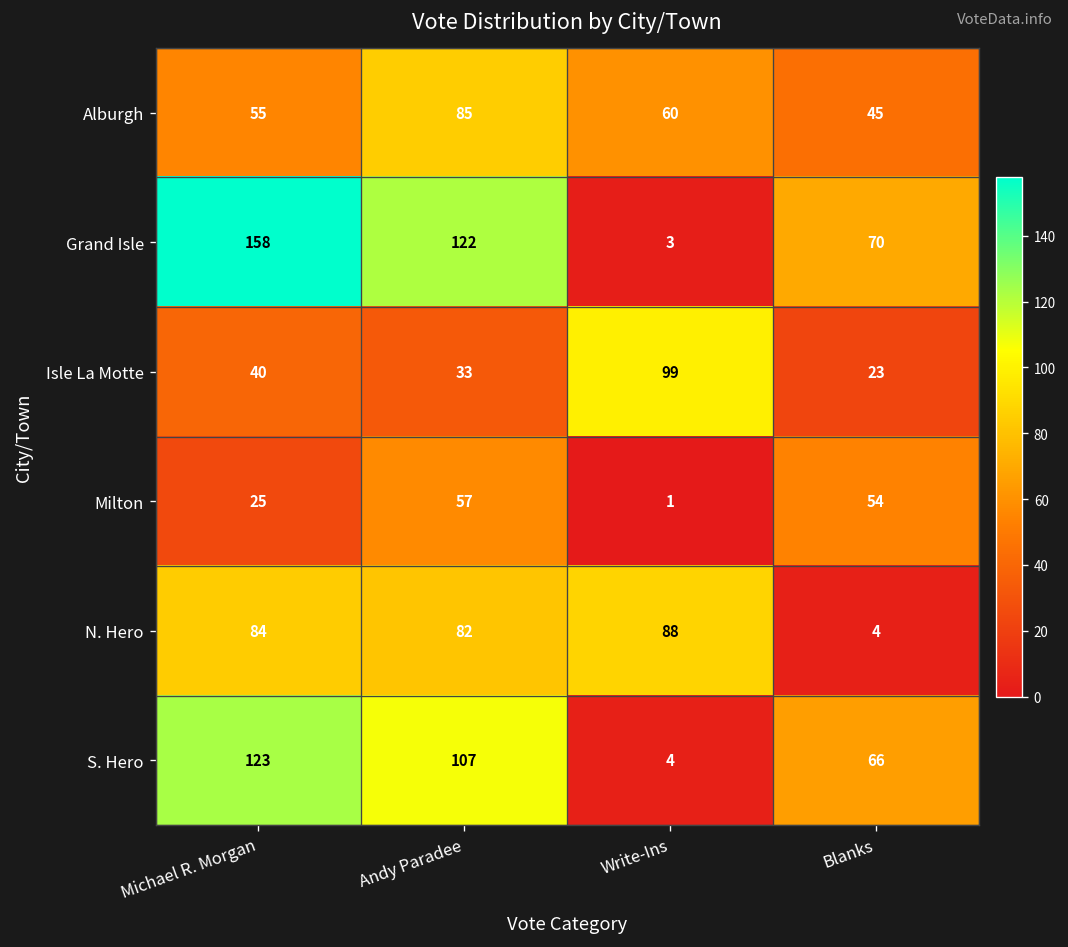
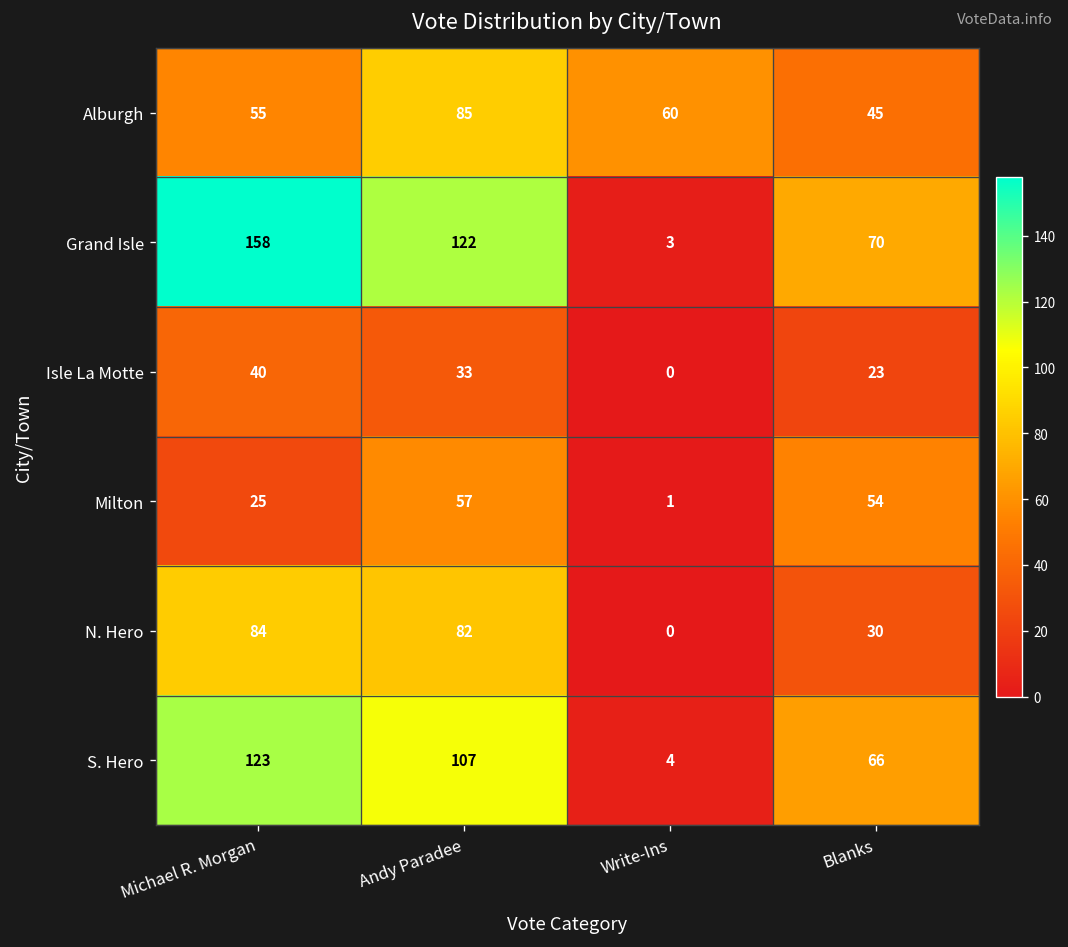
Isle La Motte, Write-Ins: 99 -> 0
N. Hero, Write-Ins: 88 -> 0
N. Hero, Blanks: 4 -> 30
